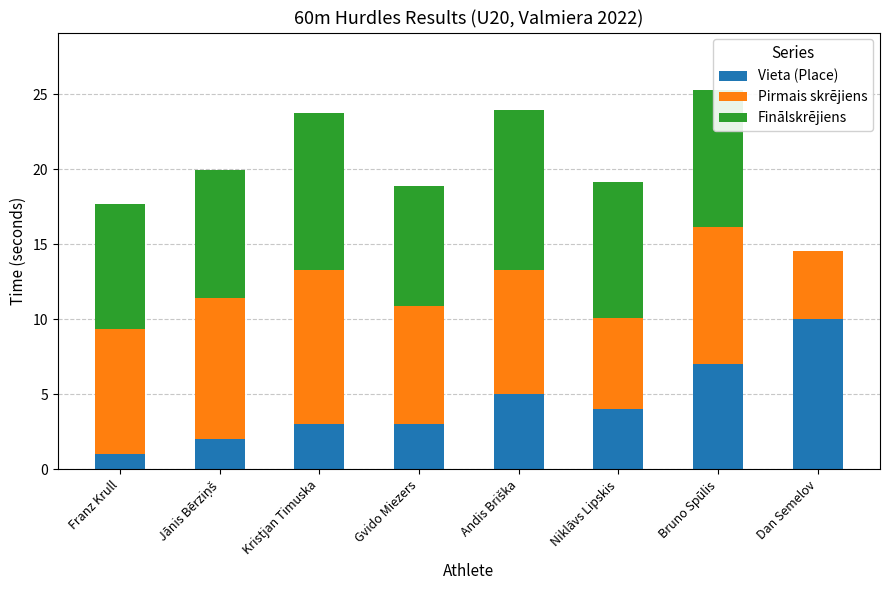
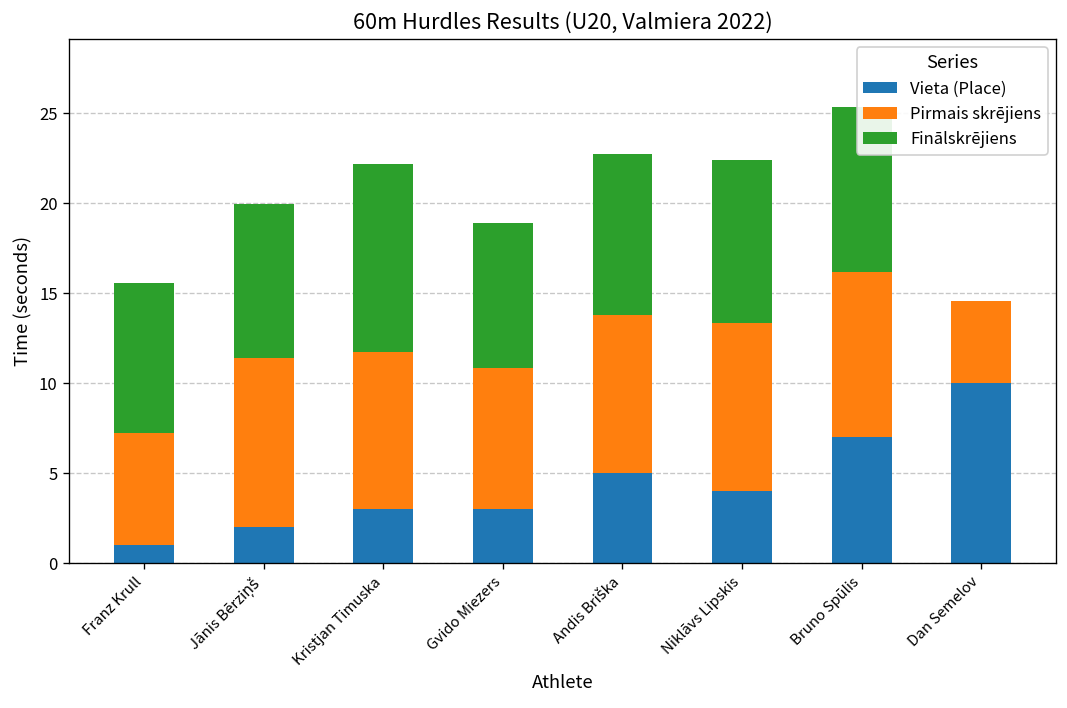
Pirmais skrējiens, Franz Krull: 8.3 -> 6.3
Pirmais skrējiens, Kristjan Timuska: 10.3 -> 8.8
Pirmais skrējiens, Andis Briška: 8.3 -> 8.8
Finālskrējiens, Andis Briška: 10.7 -> 8.9
Pirmais skrējiens, Niklāvs Lipskis: 6.1 -> 9.3
